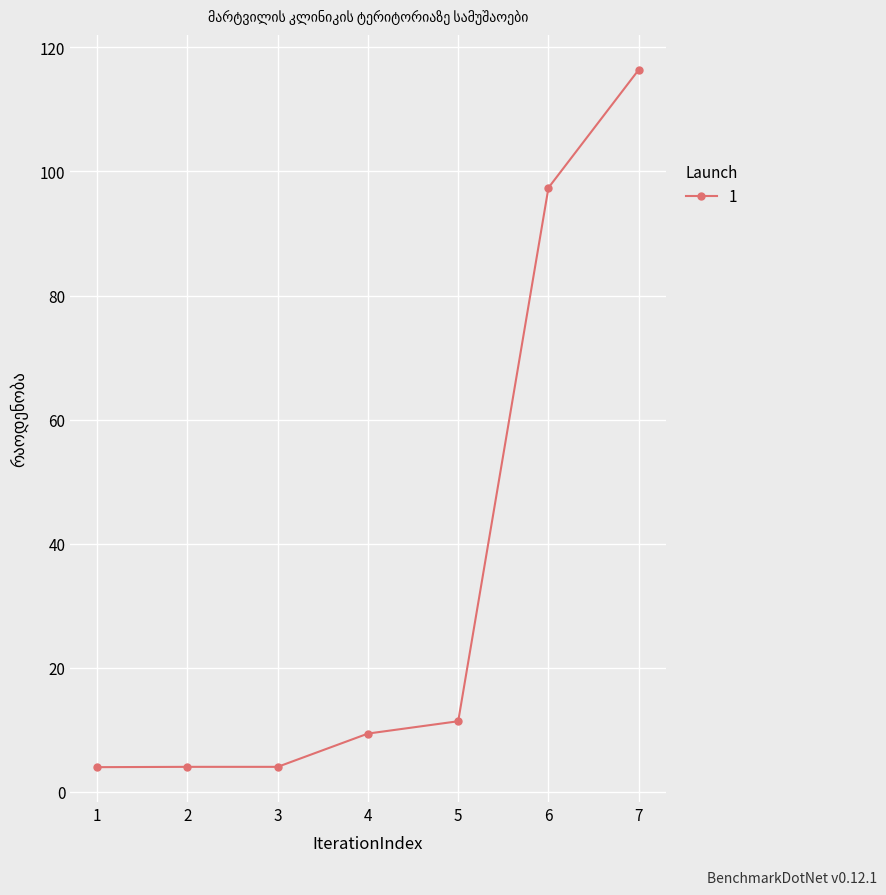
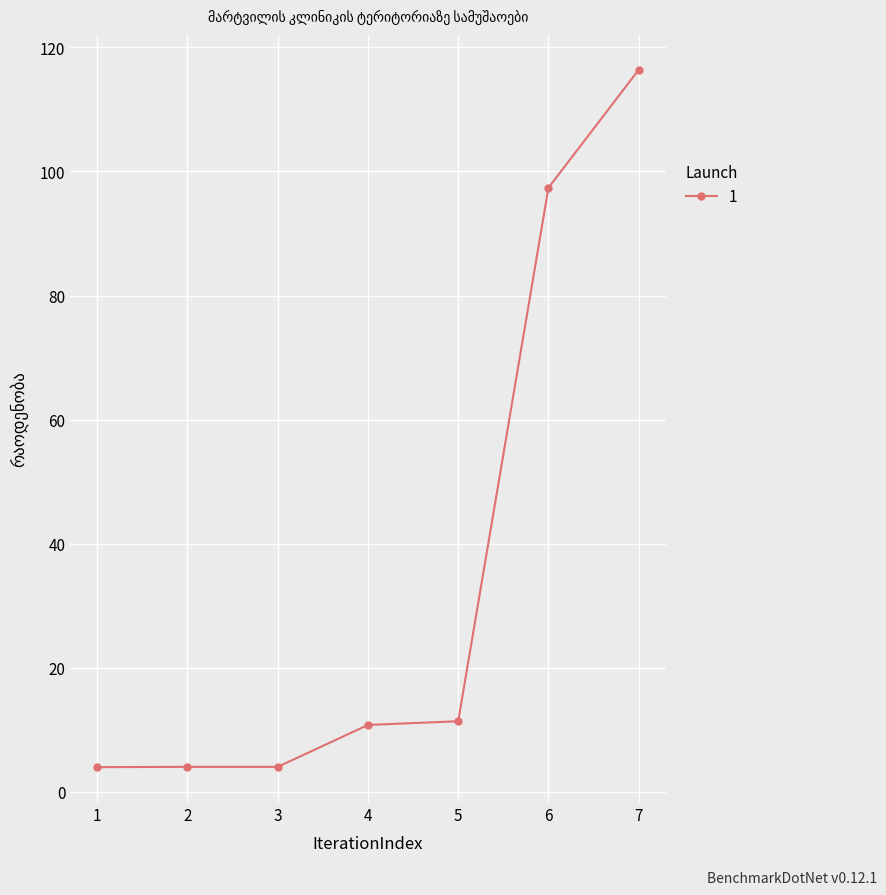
4: 9 -> 11
